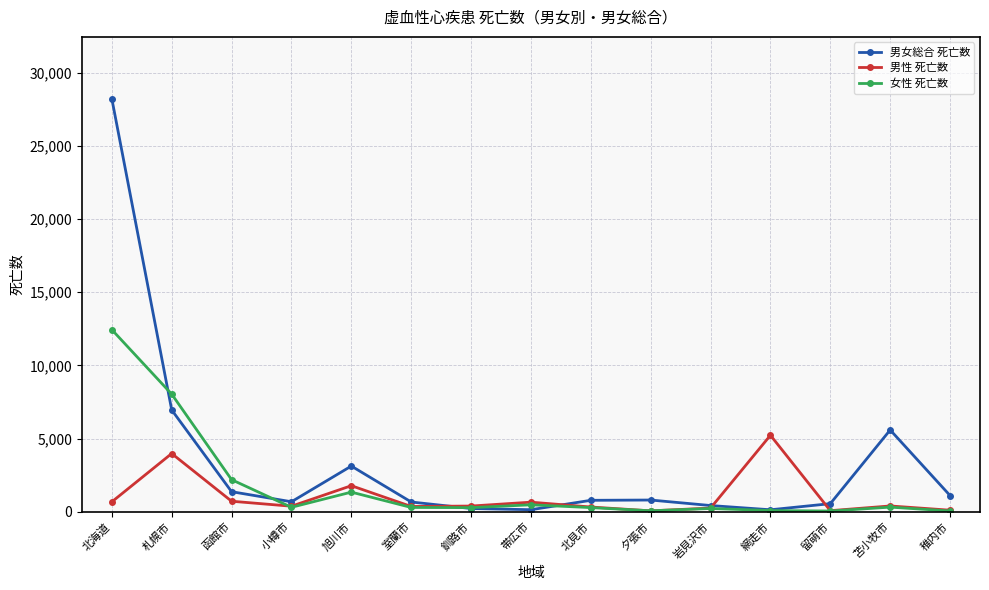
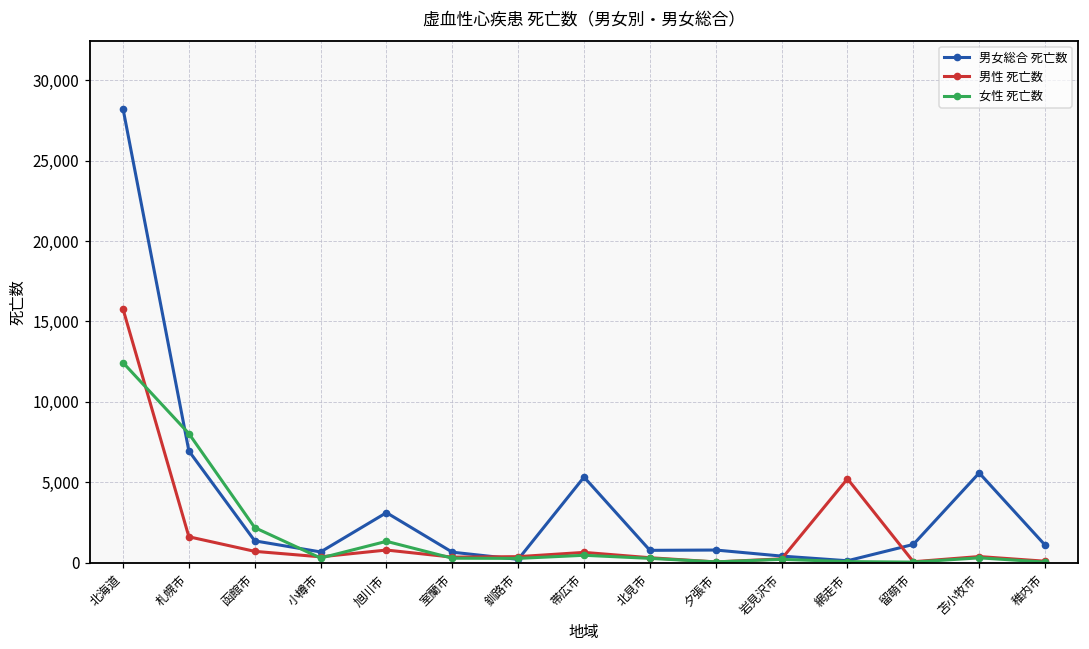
男性 死亡数, 北海道: 700 -> 15,800
男性 死亡数, 札幌市: 4,000 -> 1,600
男性 死亡数, 旭川市: 1,800 -> 800
男女総合 死亡数, 帯広市: 100 -> 5,300
男女総合 死亡数, 留萌市: 600 -> 1,100
